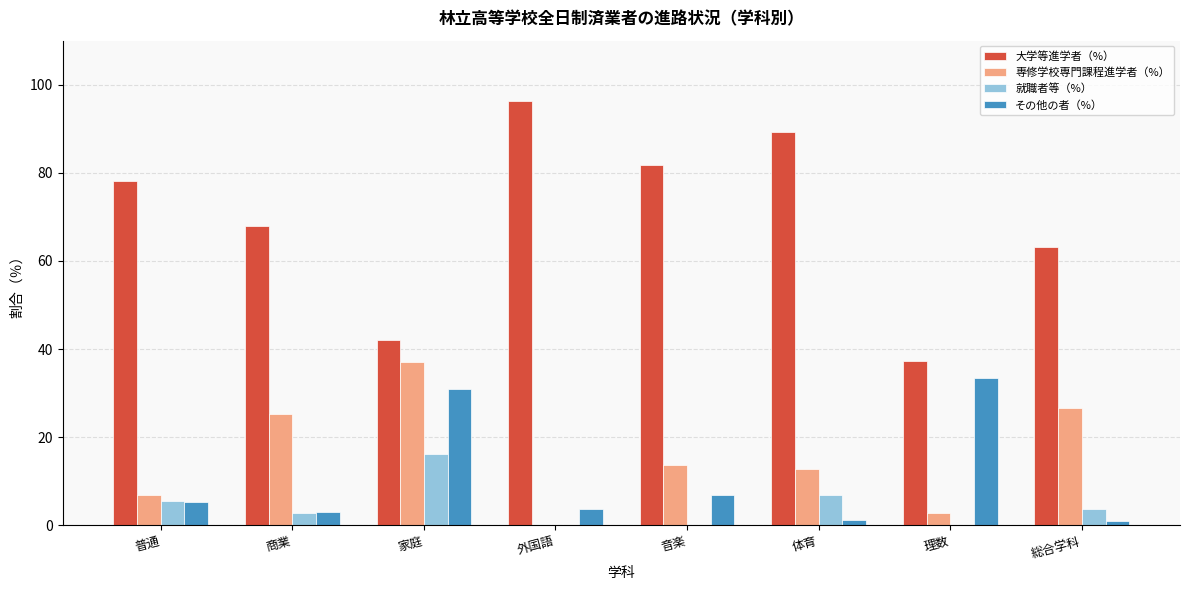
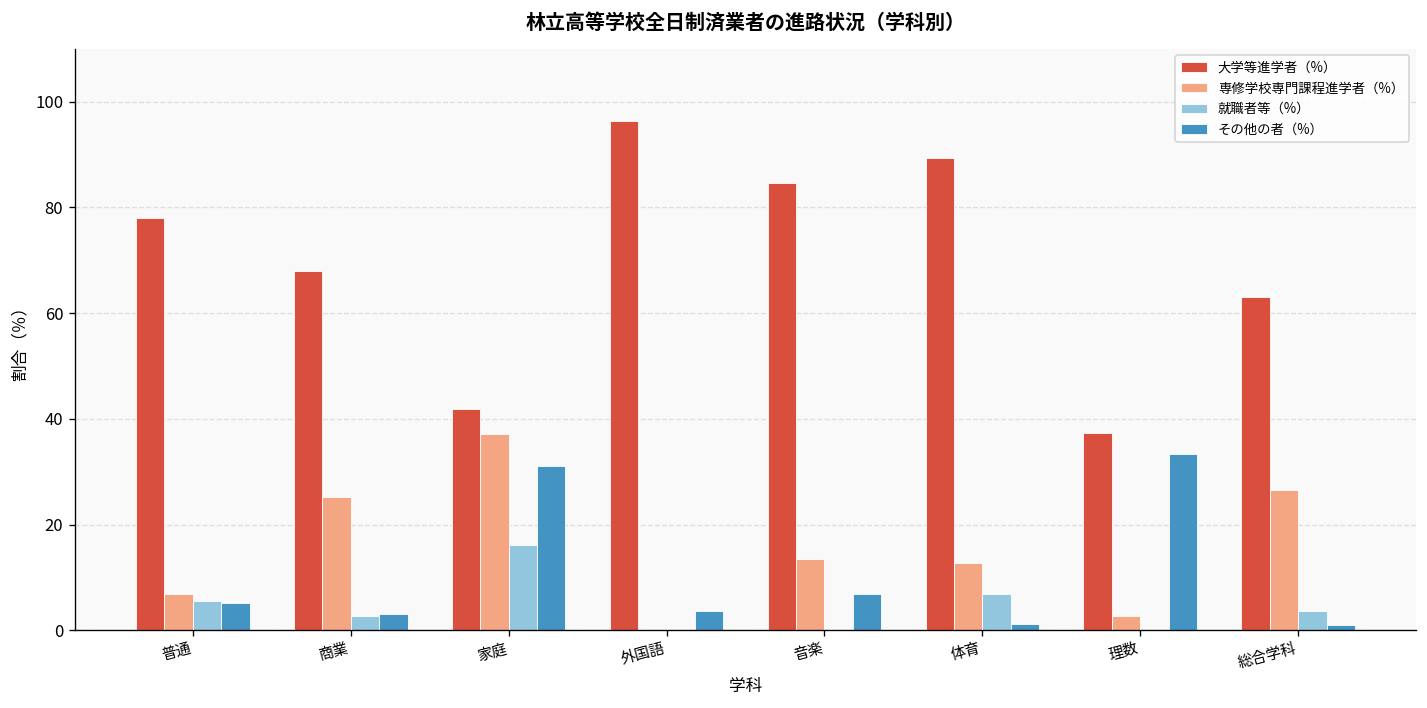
大学等進学者（%）, 音楽: 82 -> 85
